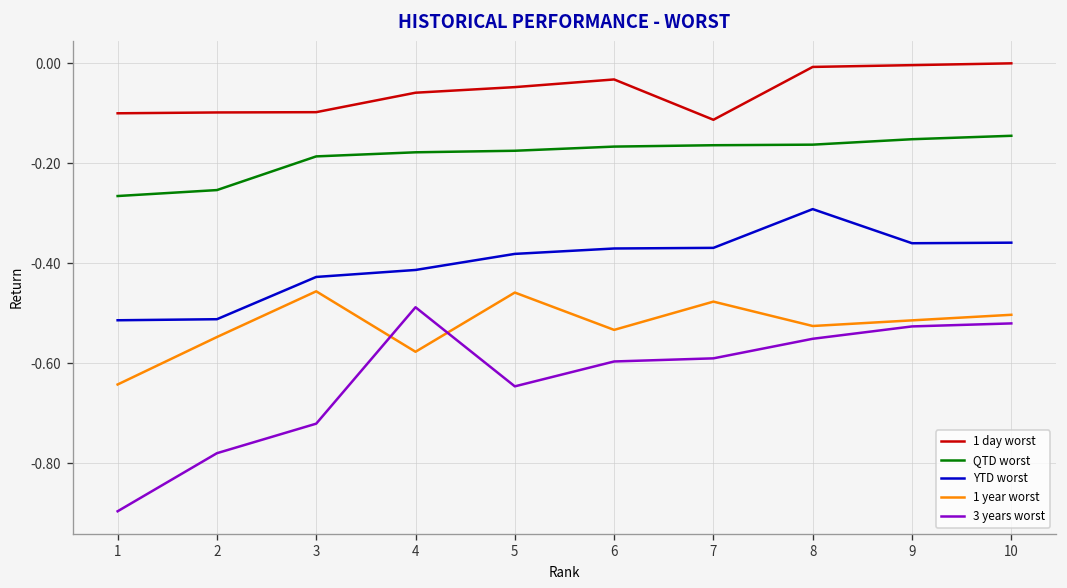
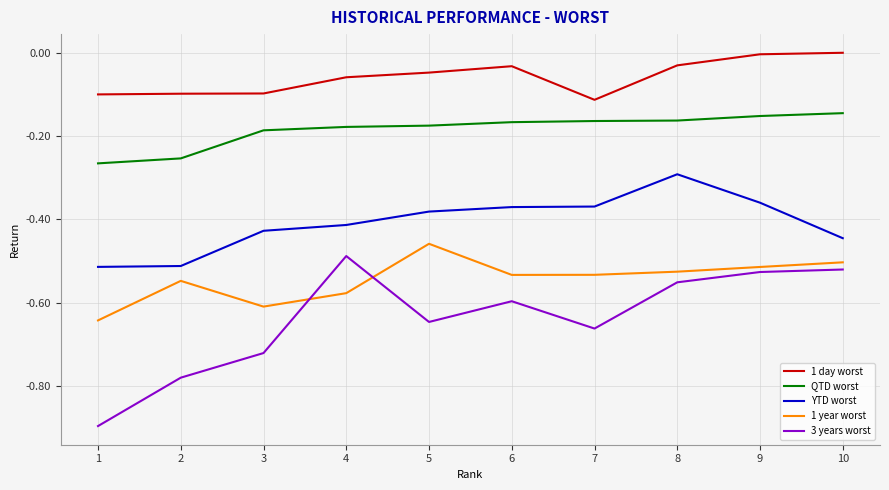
1 year worst, 3: -0.46 -> -0.61
1 year worst, 7: -0.48 -> -0.53
3 years worst, 7: -0.59 -> -0.66
1 day worst, 8: -0.01 -> -0.03
YTD worst, 10: -0.36 -> -0.45
